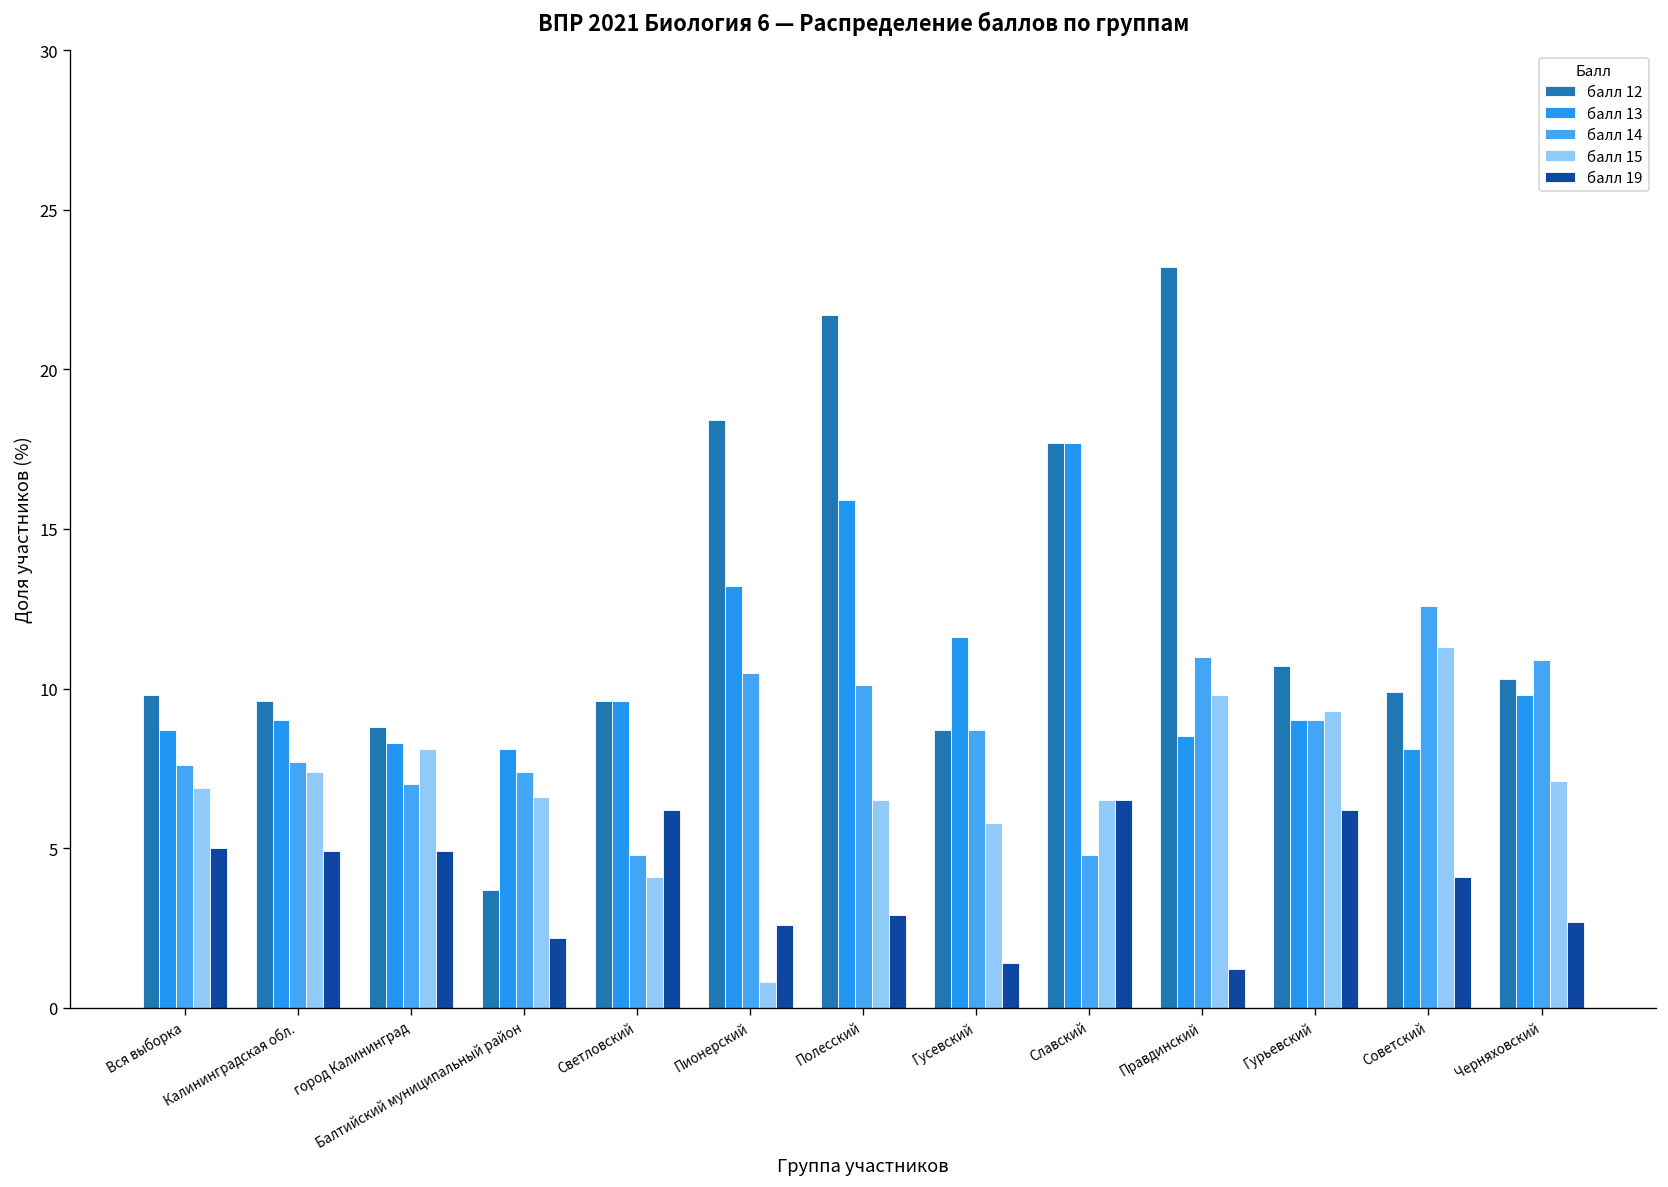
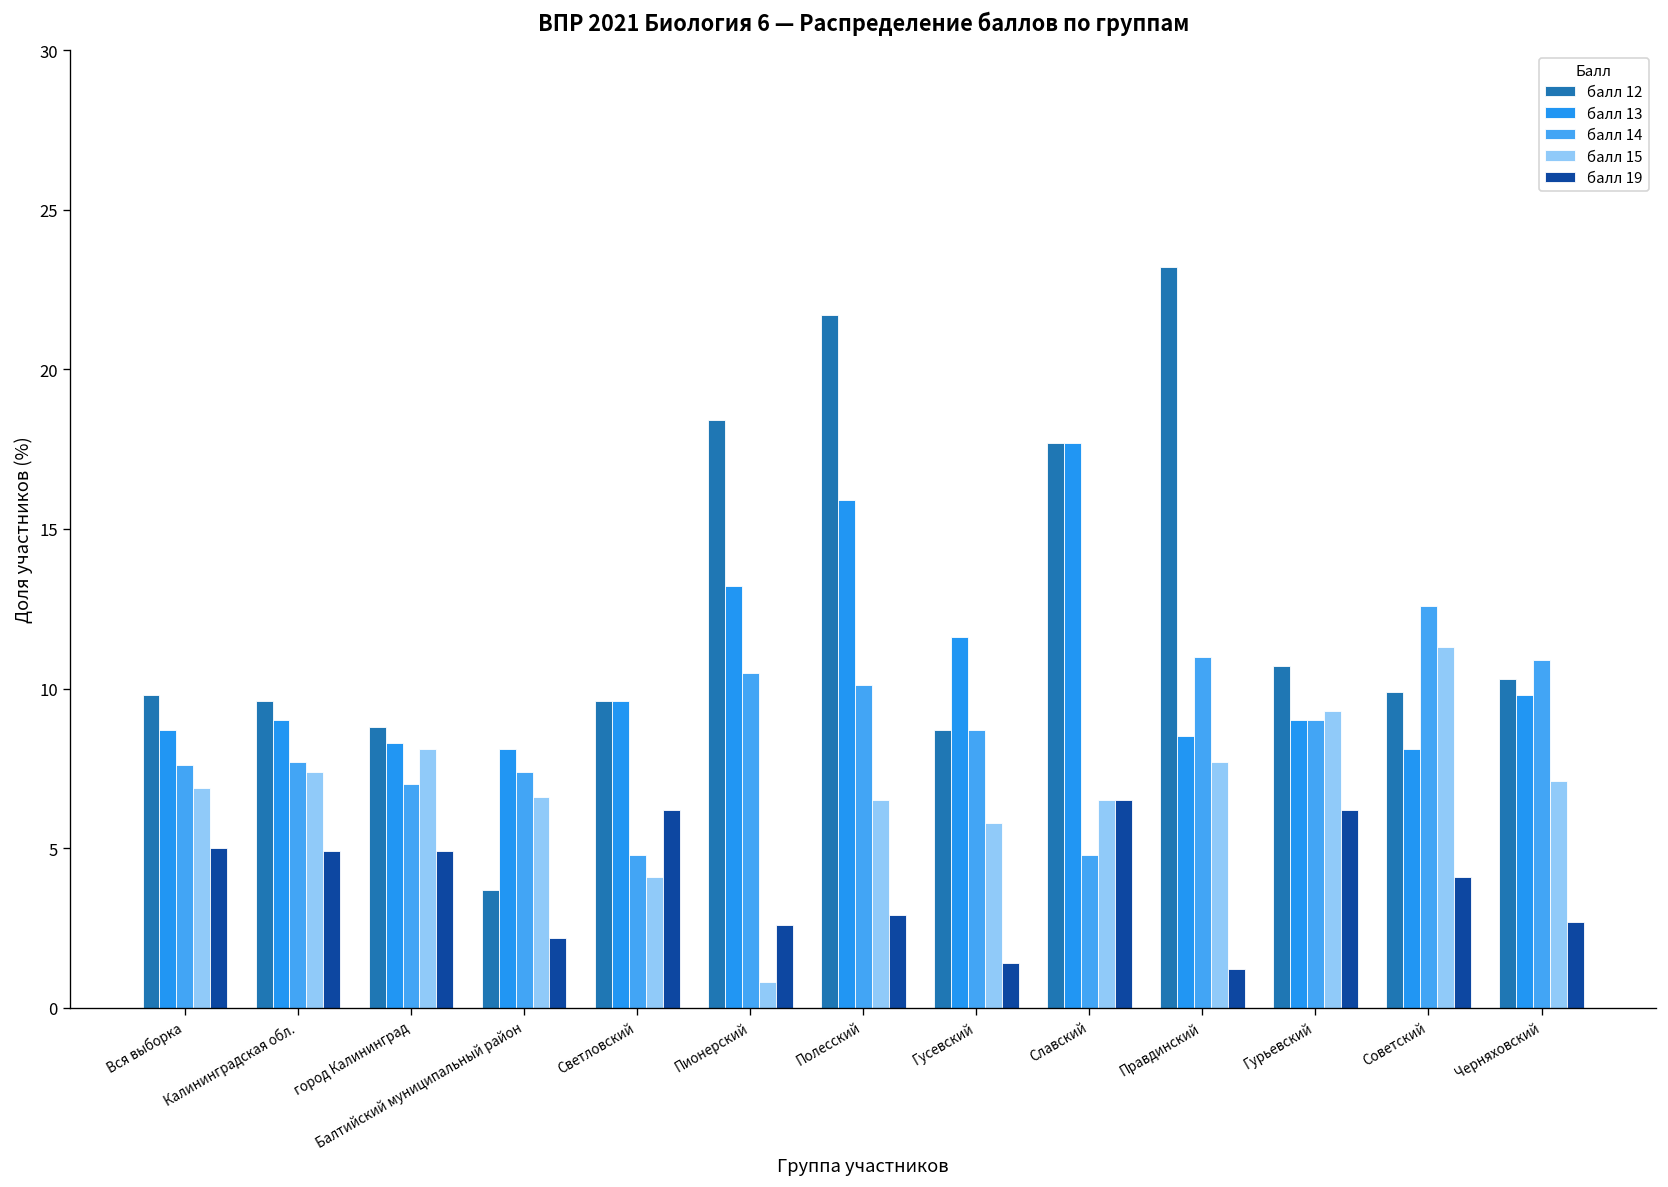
балл 15, Правдинский: 9.8 -> 7.7
